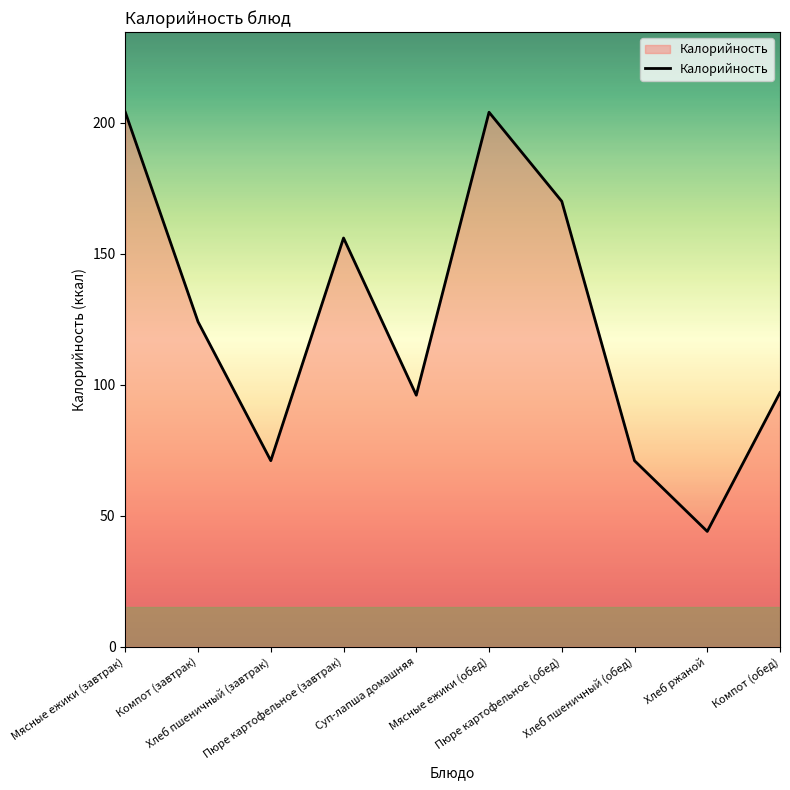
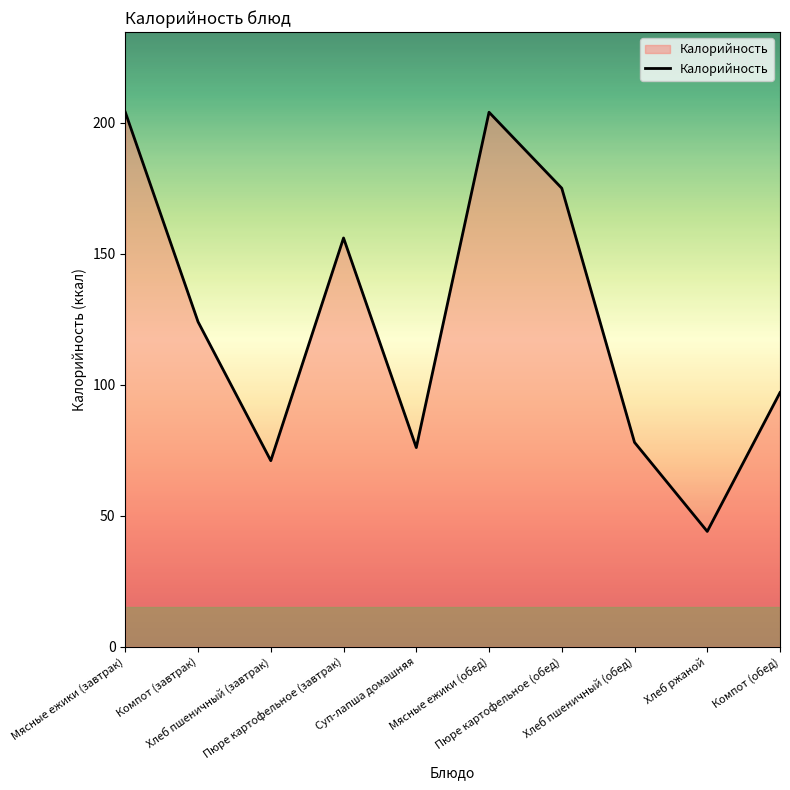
Суп-лапша домашняя: 96 -> 76
Пюре картофельное (обед): 170 -> 175
Хлеб пшеничный (обед): 71 -> 78
